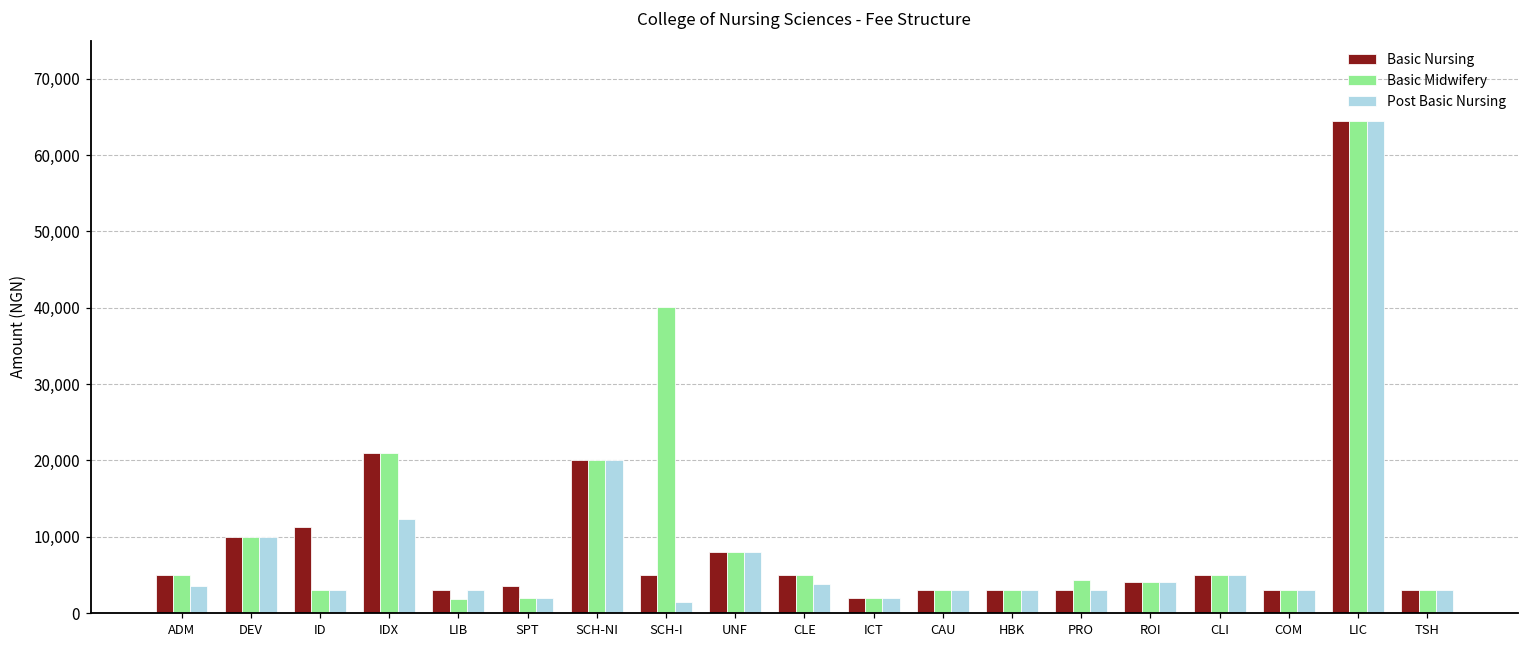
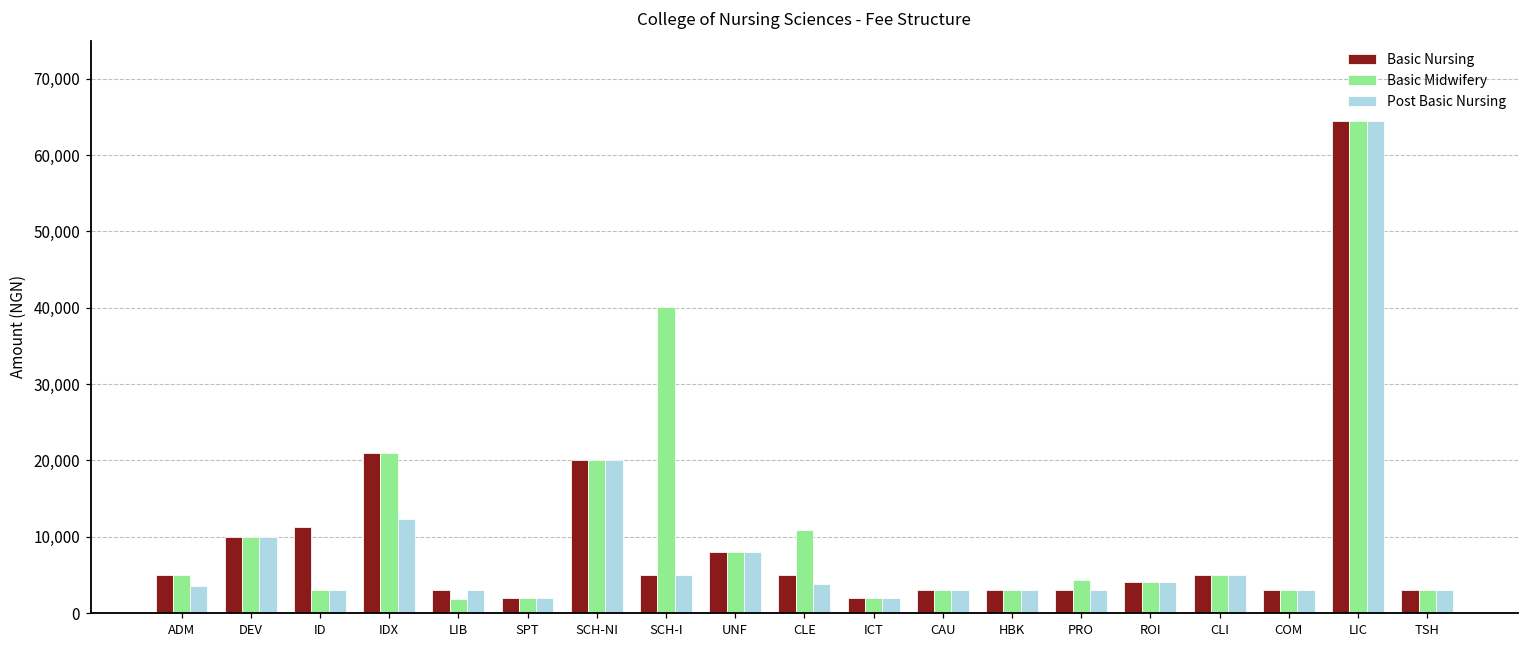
Basic Nursing, SPT: 4,000 -> 2,000
Post Basic Nursing, SCH-I: 2,000 -> 5,000
Basic Midwifery, CLE: 5,000 -> 11,000
